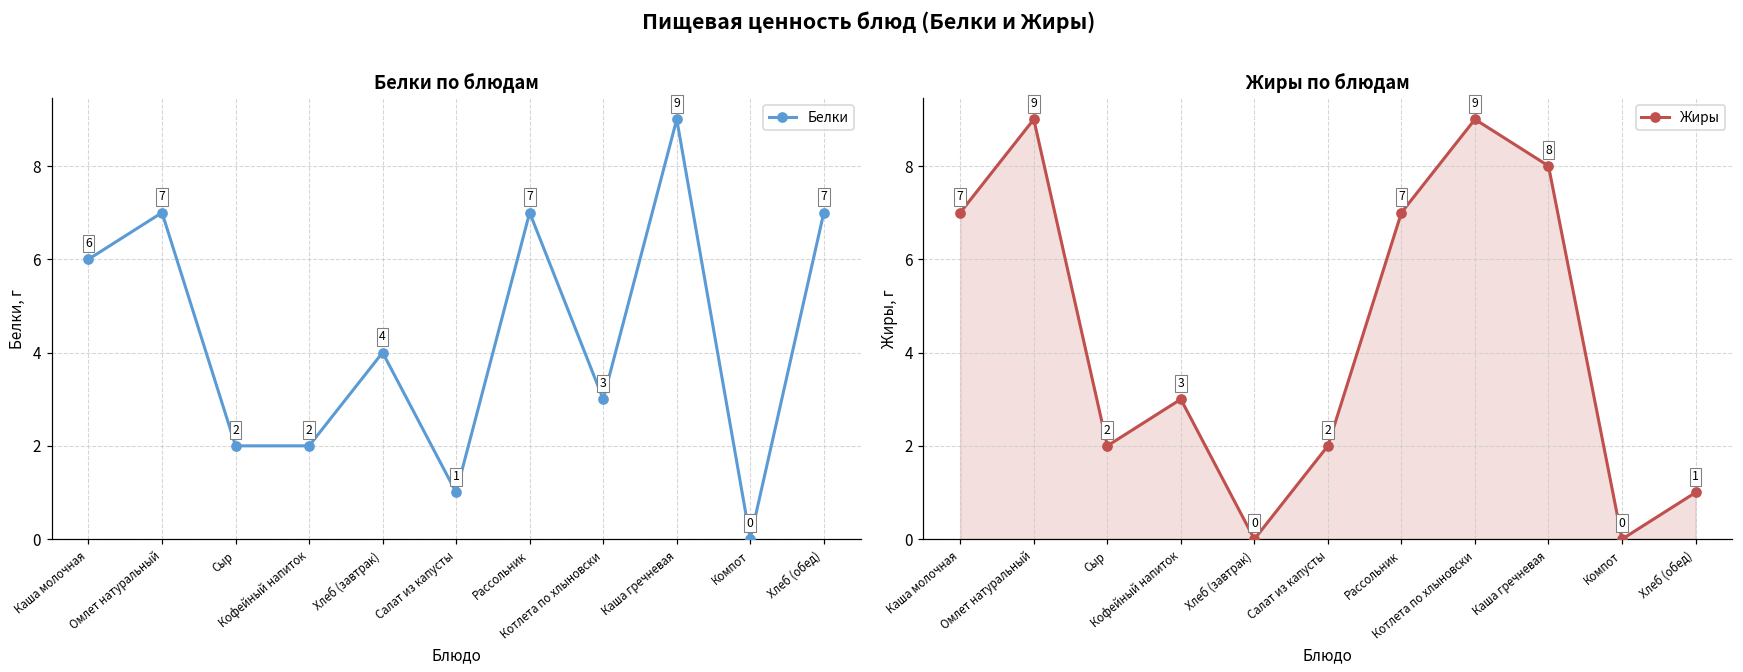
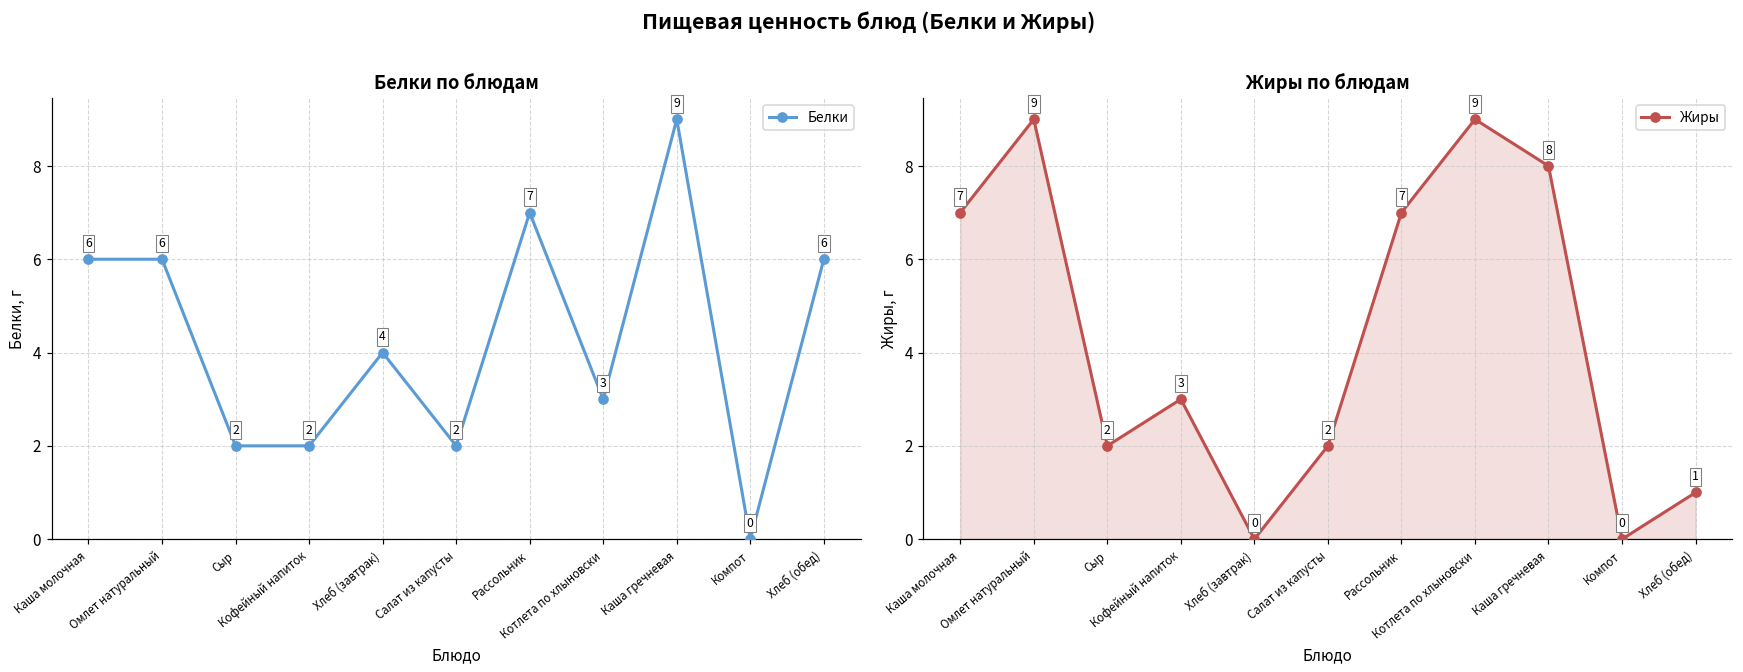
Белки по блюдам, Омлет натуральный: 7 -> 6
Белки по блюдам, Салат из капусты: 1 -> 2
Белки по блюдам, Хлеб (обед): 7 -> 6
